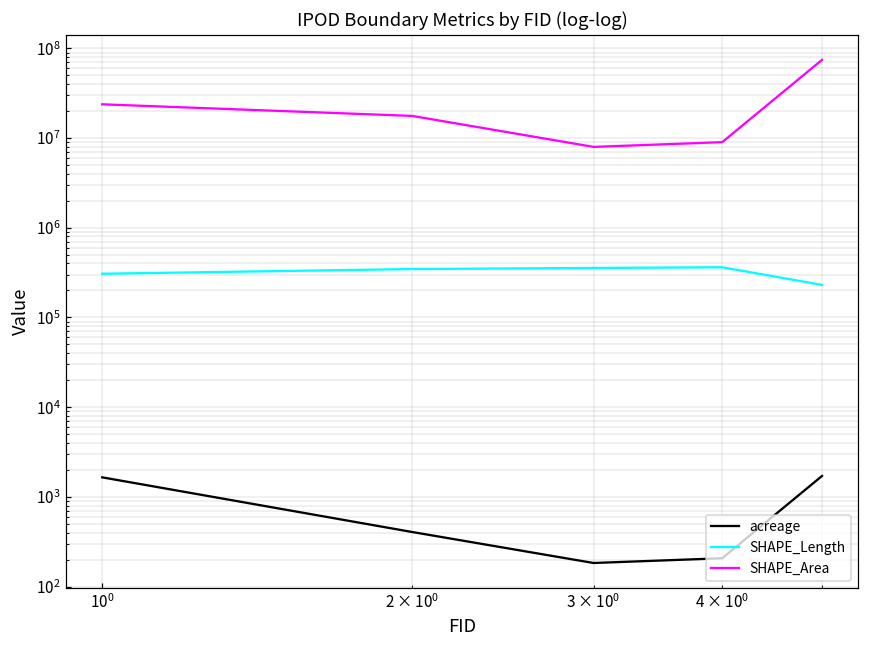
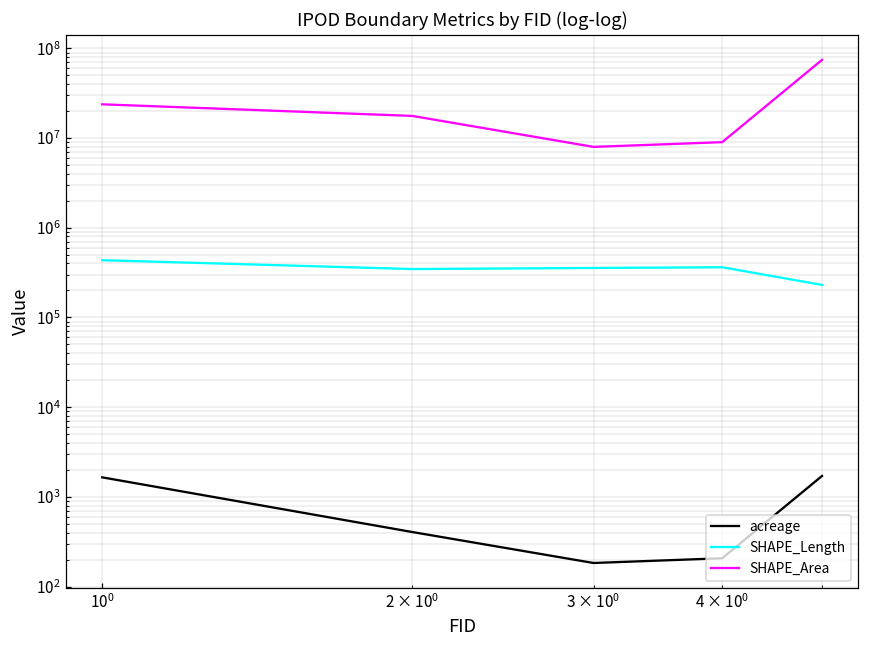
SHAPE_Length, 10^0: 310000 -> 400000
